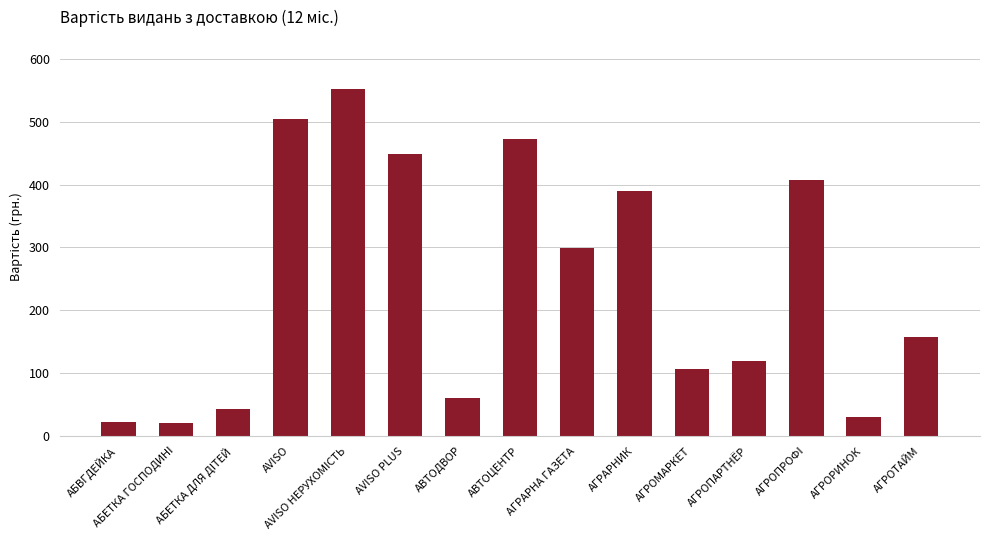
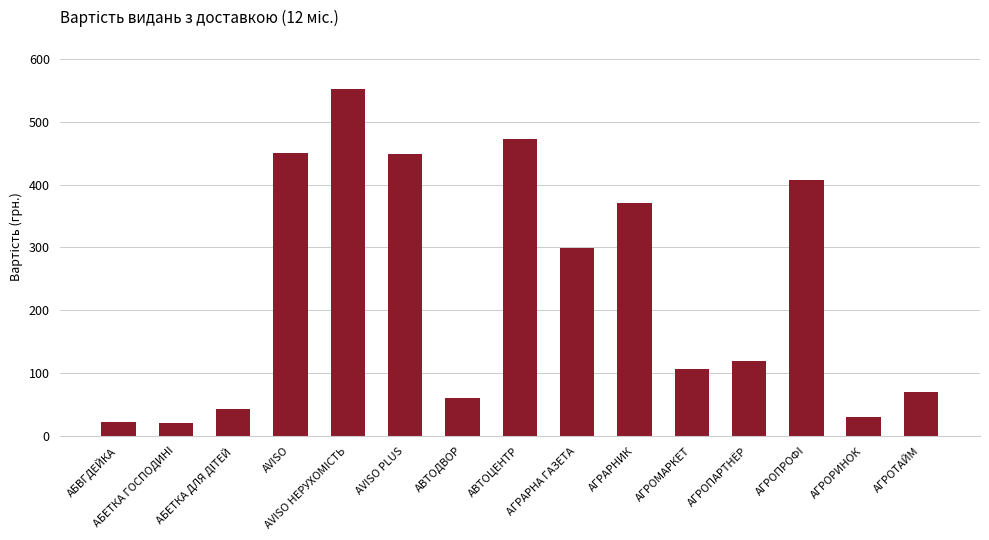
AVISO: 500 -> 450
АГРАРНИК: 390 -> 370
АГРОТАЙМ: 160 -> 70
